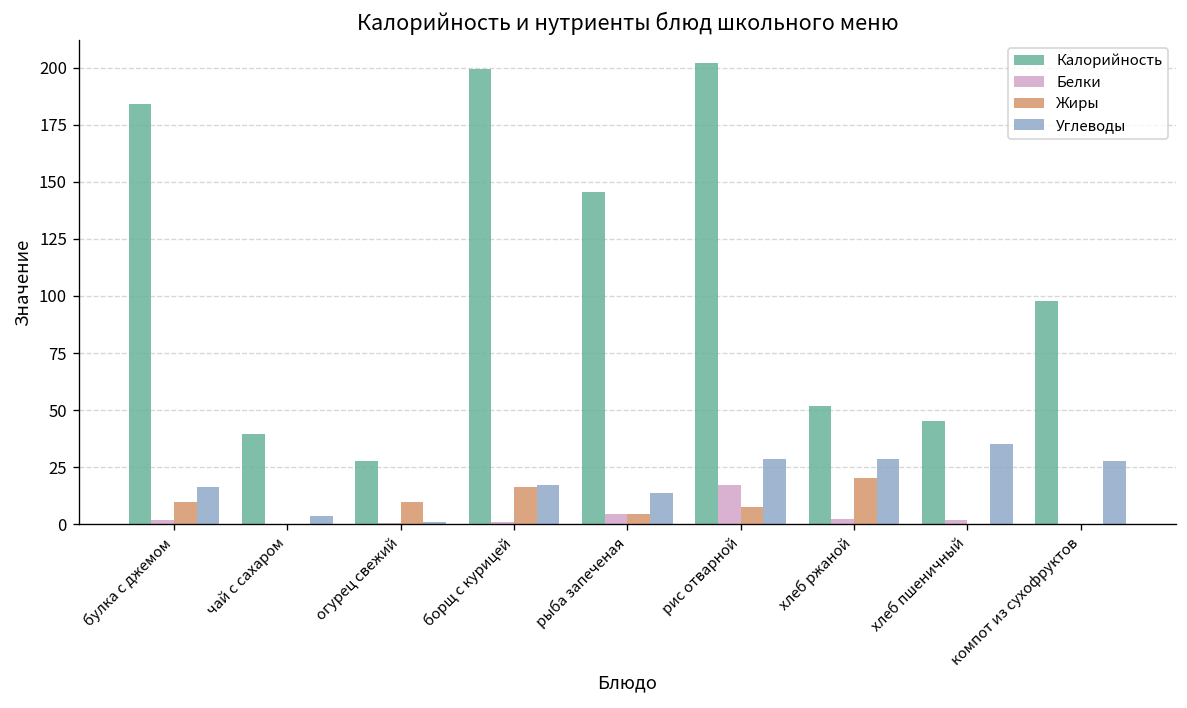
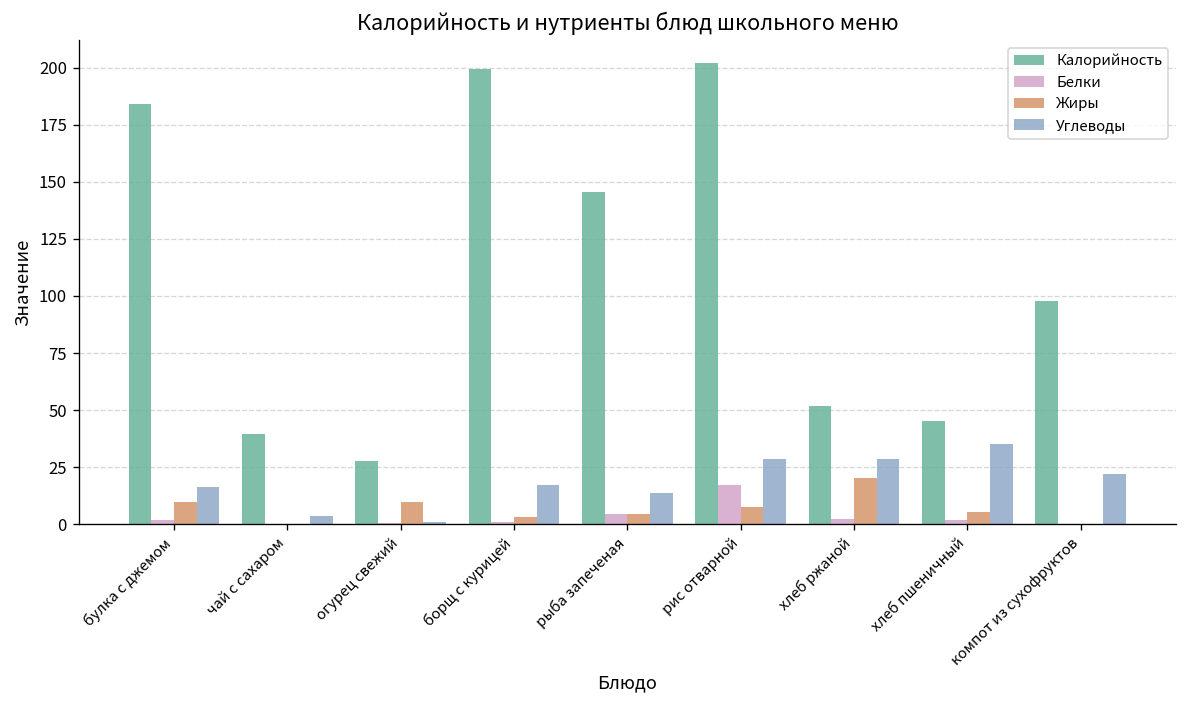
Жиры, борщ с курицей: 16 -> 3
Жиры, хлеб пшеничный: 0 -> 5
Углеводы, компот из сухофруктов: 28 -> 22
